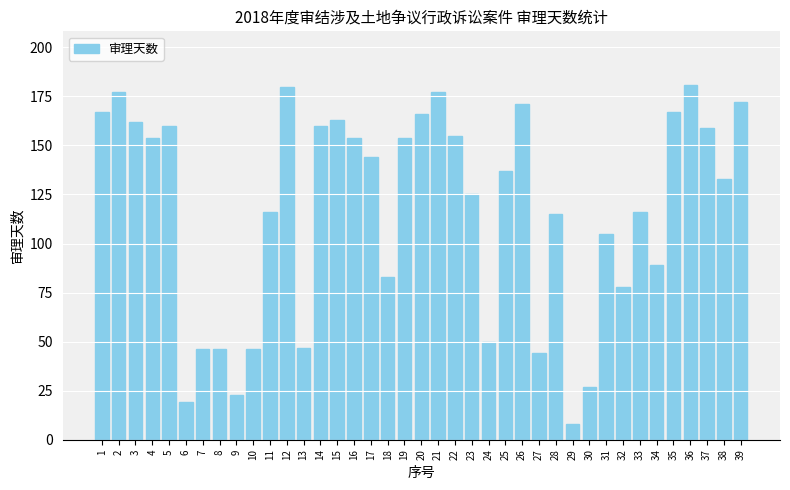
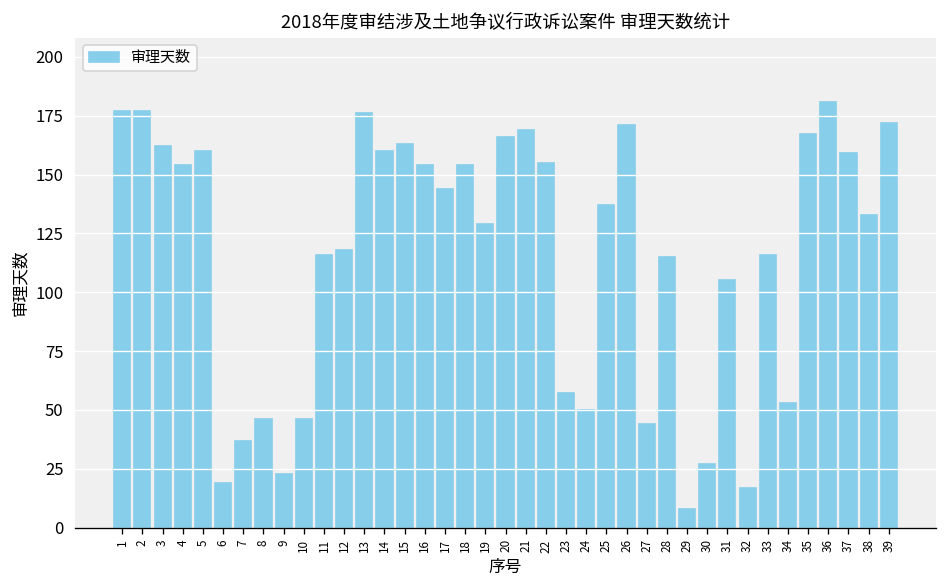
1: 167 -> 177
7: 46 -> 37
12: 180 -> 118
13: 47 -> 176
18: 83 -> 154
19: 154 -> 129
21: 177 -> 169
23: 125 -> 57
32: 78 -> 17
34: 89 -> 53
